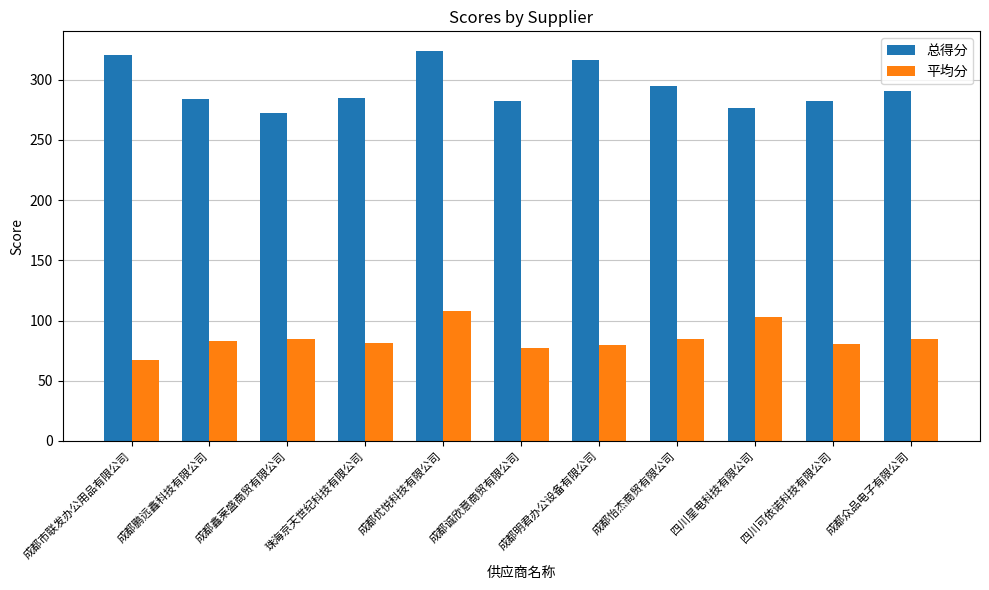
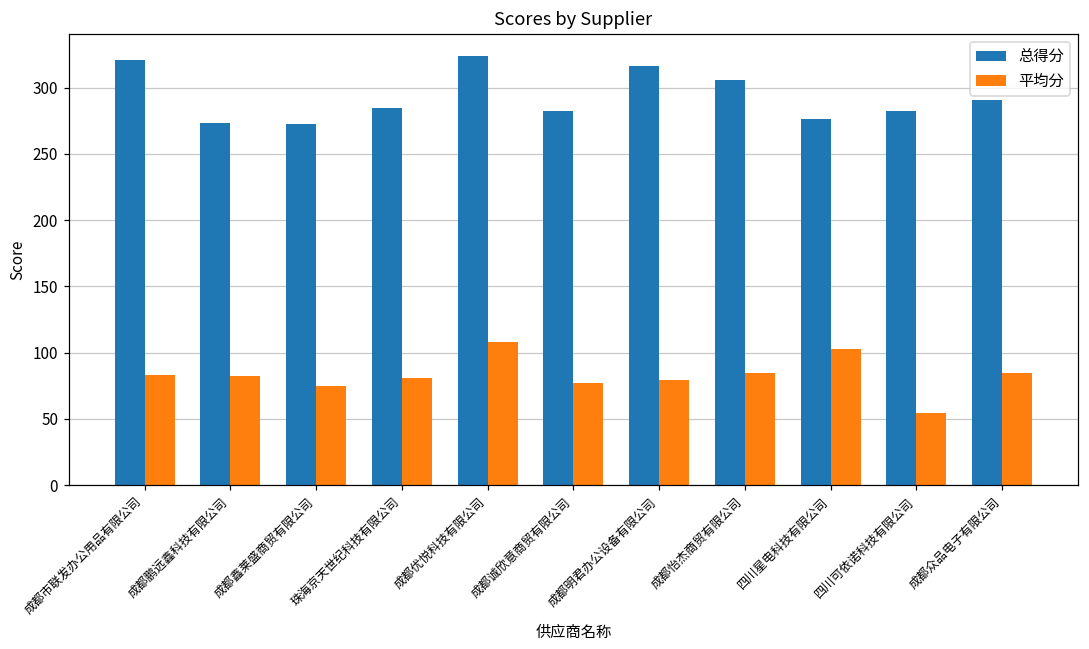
平均分, 成都市联发办公用品有限公司: 67 -> 83
总得分, 成都鹏远鑫科技有限公司: 284 -> 273
平均分, 成都鑫莱盛商贸有限公司: 85 -> 75
总得分, 成都怡杰商贸有限公司: 295 -> 306
平均分, 四川可依诺科技有限公司: 80 -> 55
